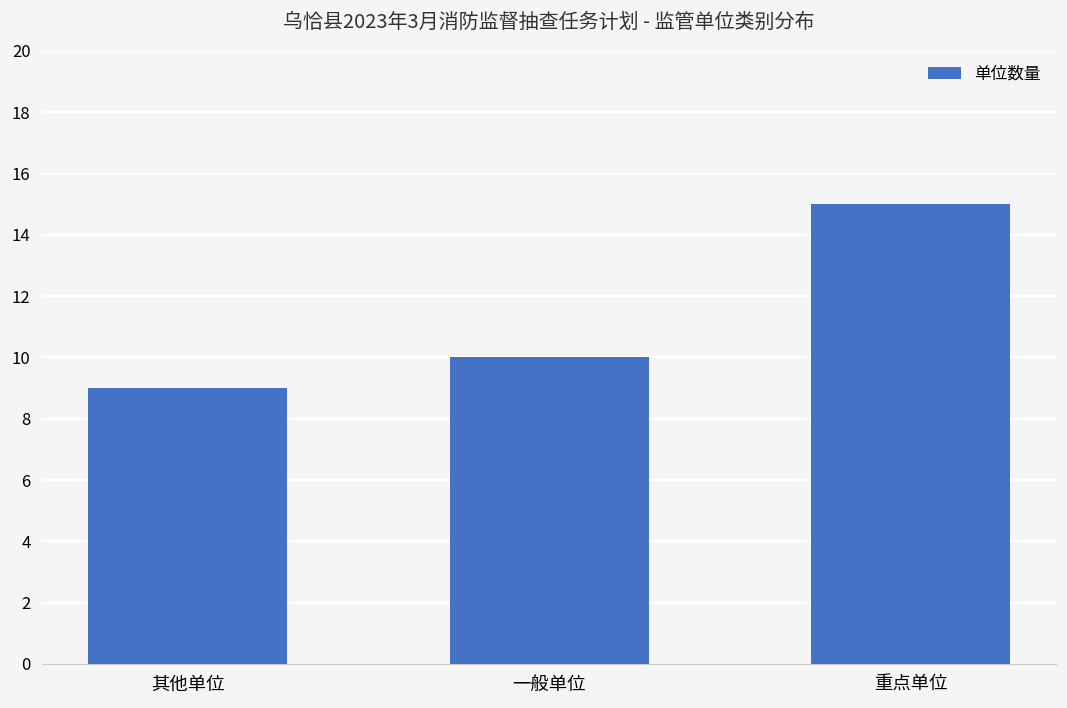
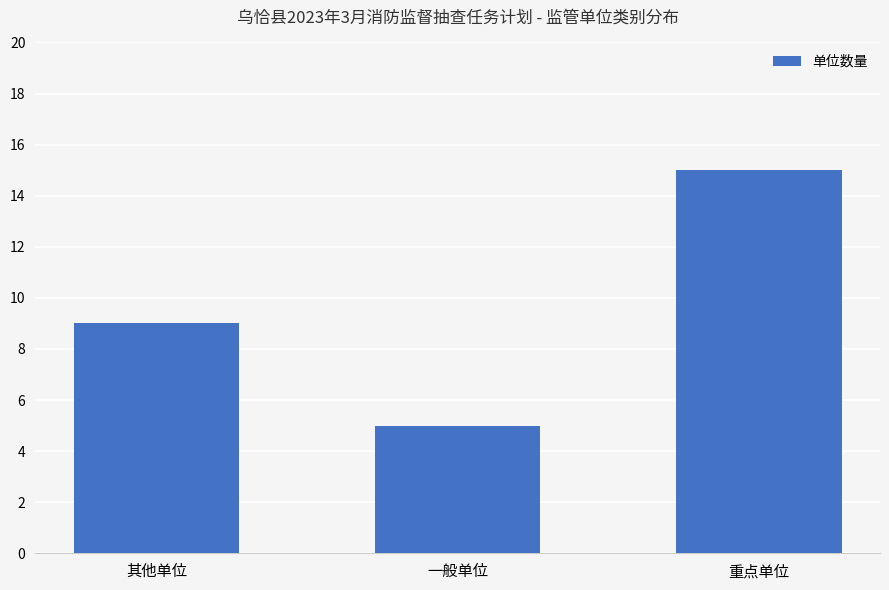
一般单位: 10 -> 5
